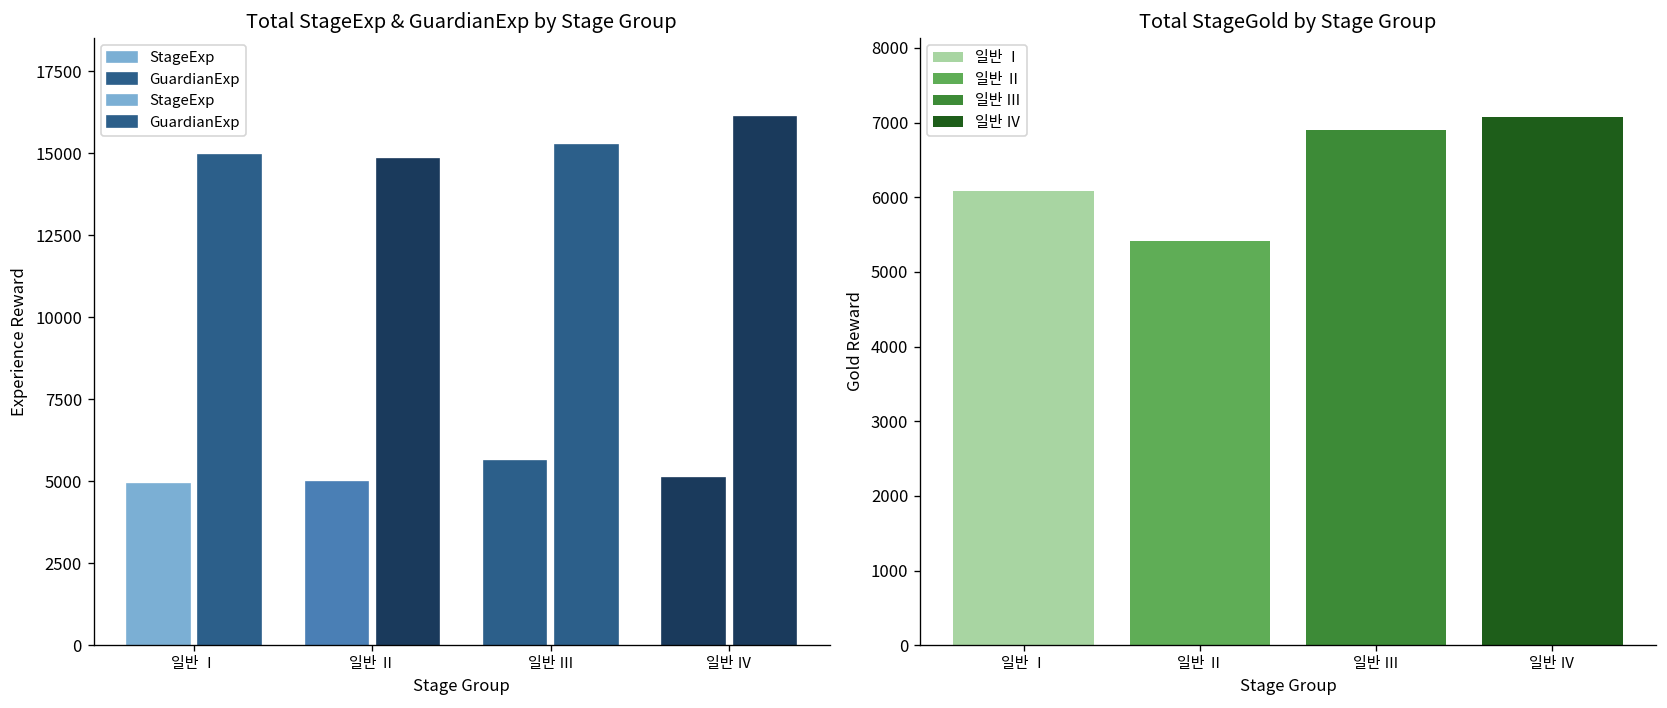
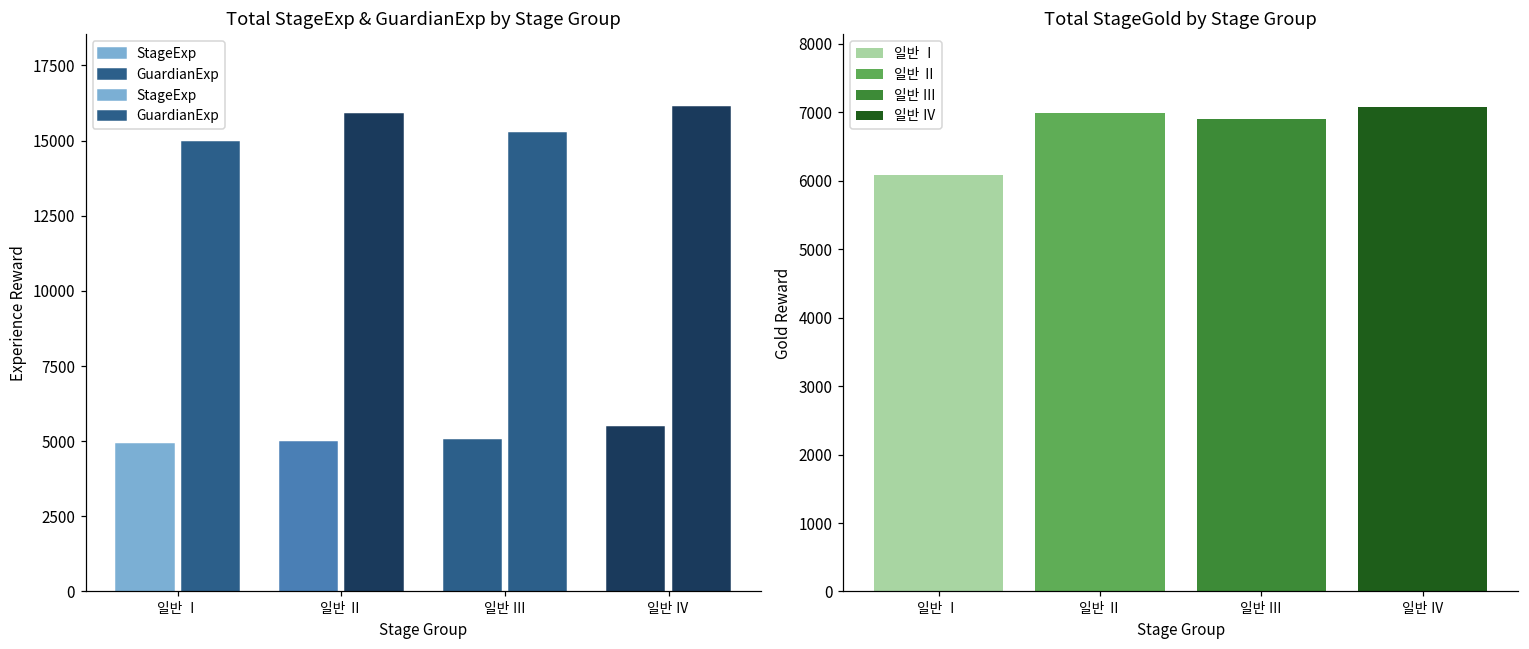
Total StageExp & GuardianExp by Stage Group, GuardianExp, 일반 Ⅱ: 14800 -> 15900
Total StageExp & GuardianExp by Stage Group, StageExp, 일반 Ⅲ: 5600 -> 5000
Total StageExp & GuardianExp by Stage Group, StageExp, 일반 Ⅳ: 5100 -> 5500
Total StageGold by Stage Group, 일반 Ⅱ: 5400 -> 7000
